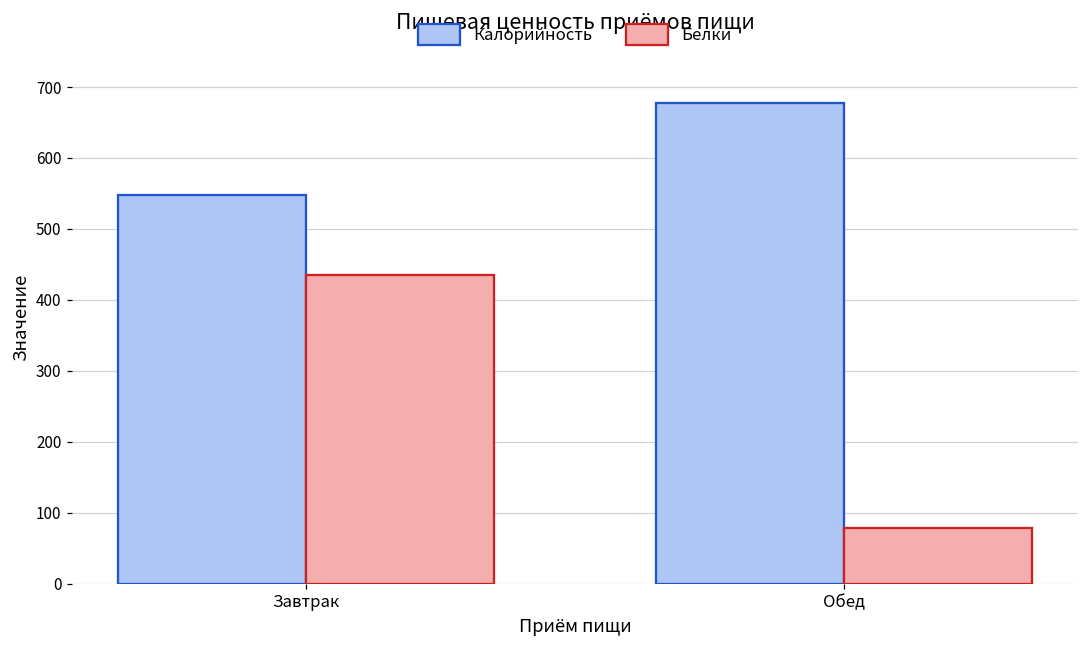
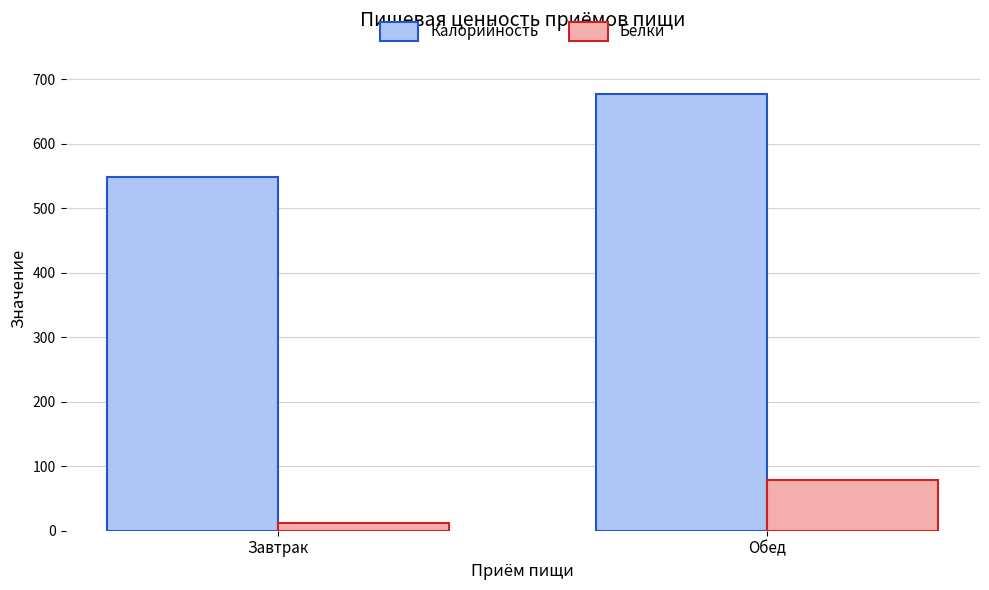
Белки, Завтрак: 440 -> 10
